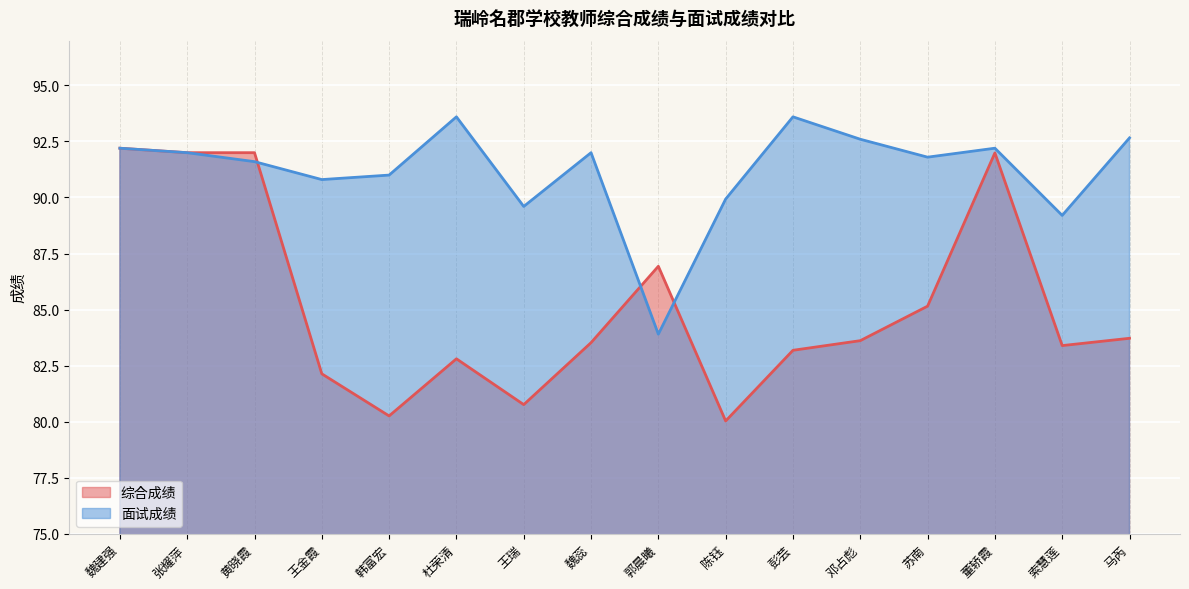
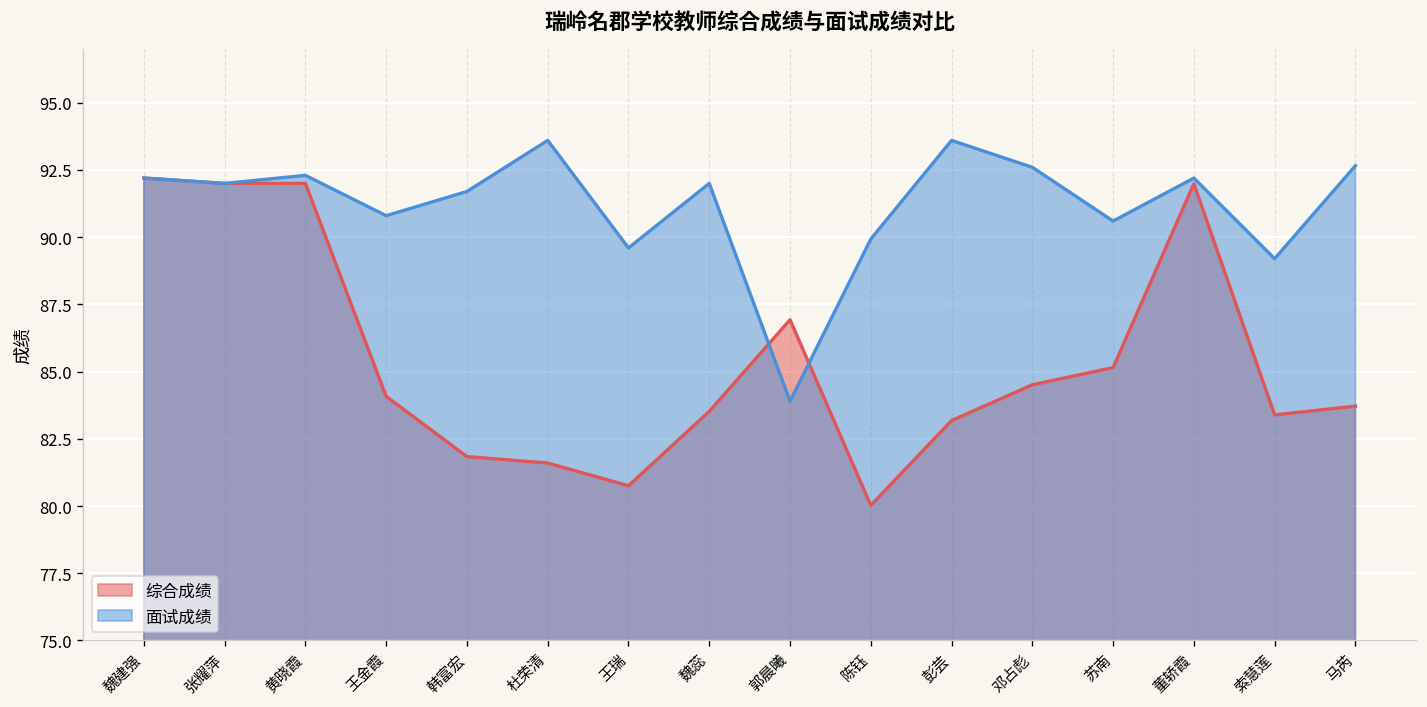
面试成绩, 黄晓霞: 91.6 -> 92.3
综合成绩, 王金霞: 82.1 -> 84.1
综合成绩, 韩富宏: 80.3 -> 81.8
面试成绩, 韩富宏: 91.0 -> 91.7
综合成绩, 杜荣清: 82.8 -> 81.6
综合成绩, 邓占彪: 83.6 -> 84.5
面试成绩, 苏南: 91.8 -> 90.6
